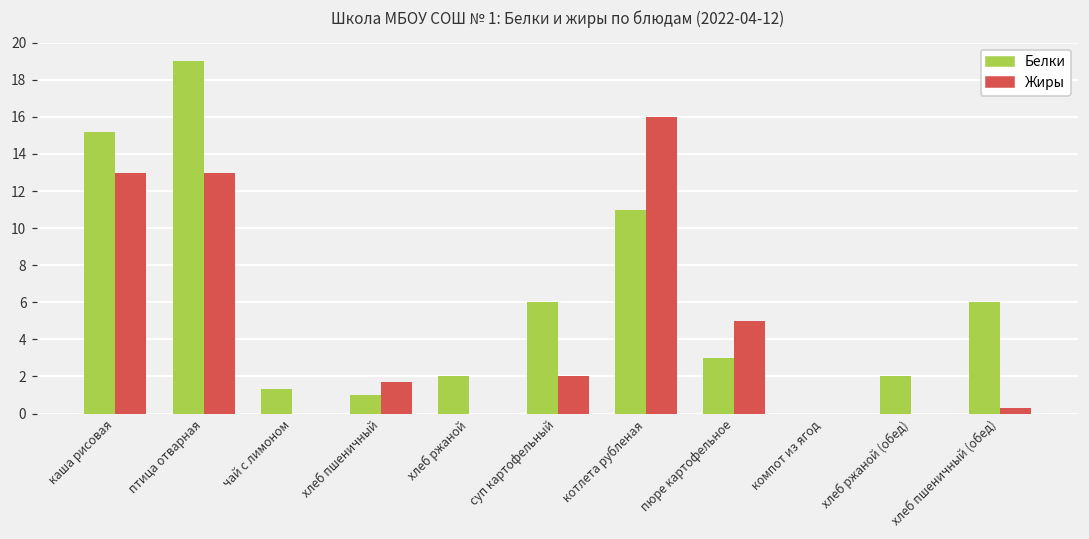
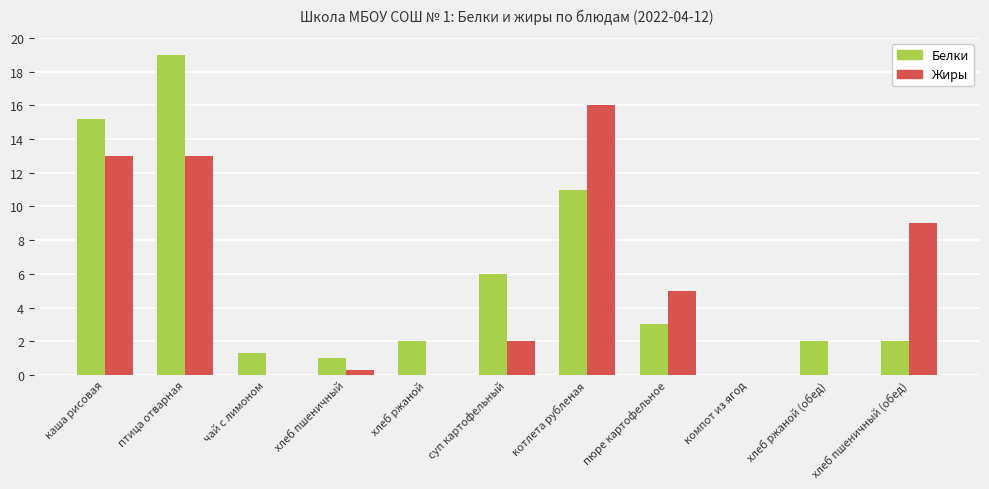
Жиры, хлеб пшеничный: 1.7 -> 0.3
Белки, хлеб пшеничный (обед): 6 -> 2
Жиры, хлеб пшеничный (обед): 0.3 -> 9.0
